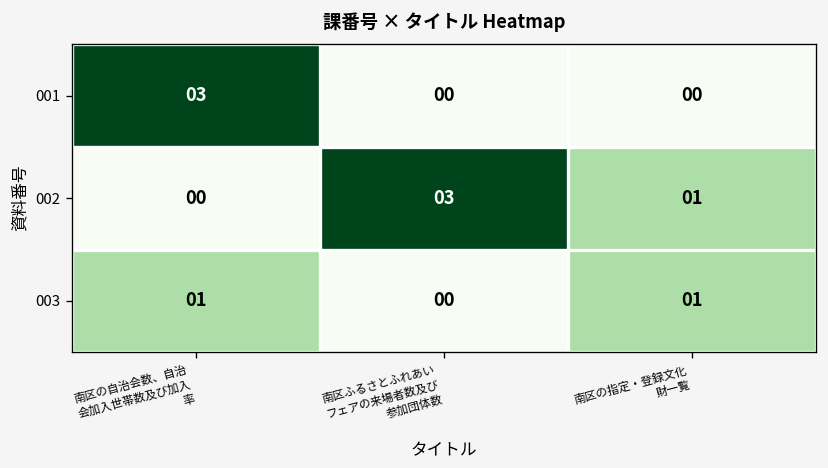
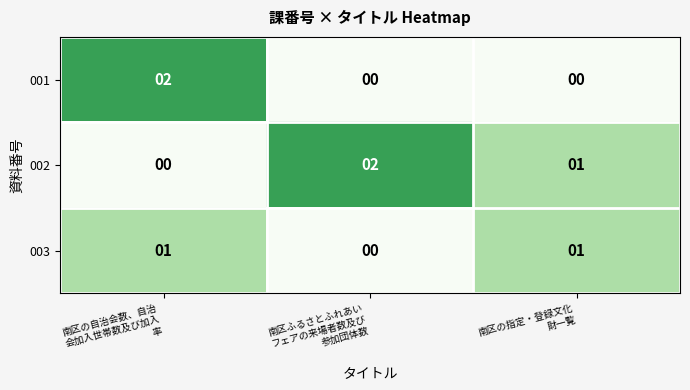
001, 南区の自治会数、自治 会加入世帯数及び加入 率: 03 -> 02
002, 南区ふるさとふれあい フェアの来場者数及び 参加団体数: 03 -> 02
